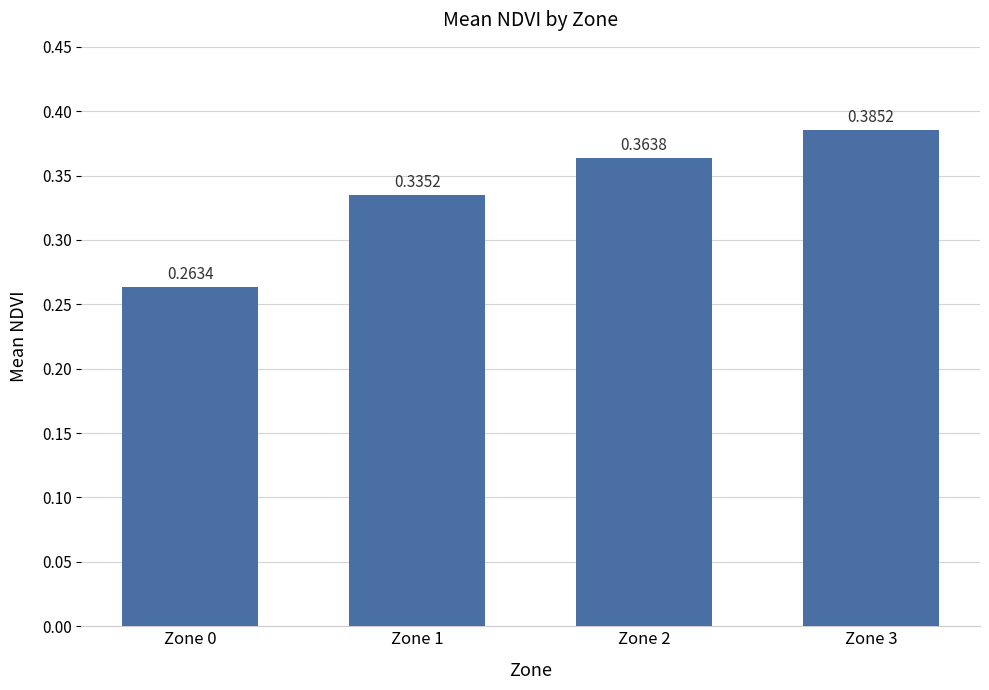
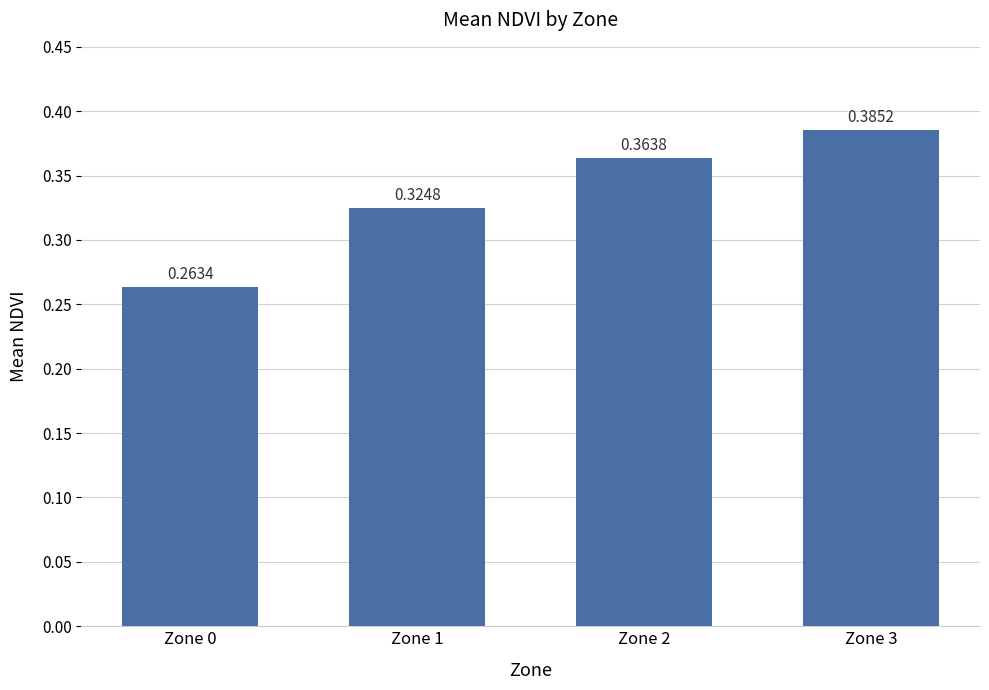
Zone 1: 0.3352 -> 0.3248
